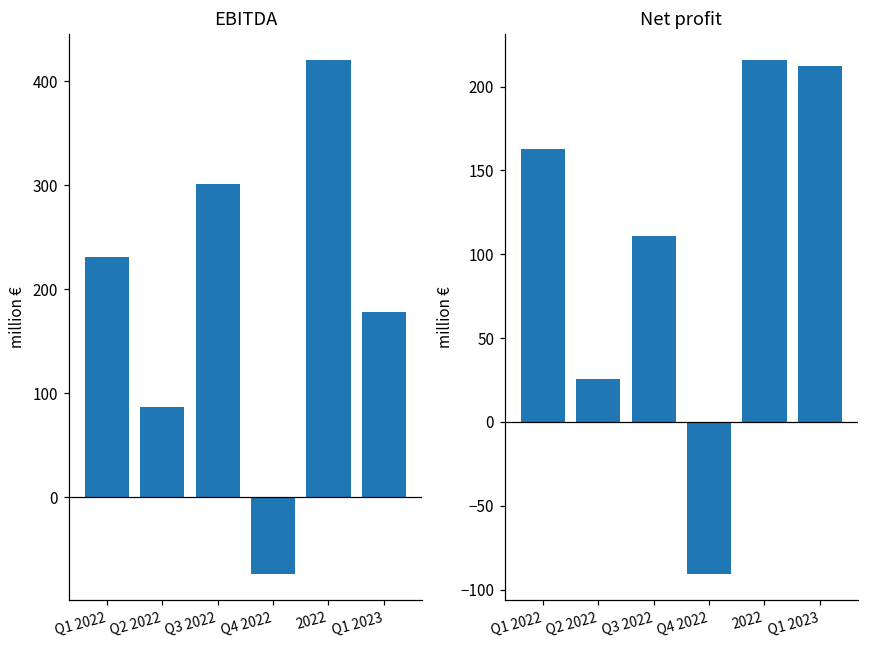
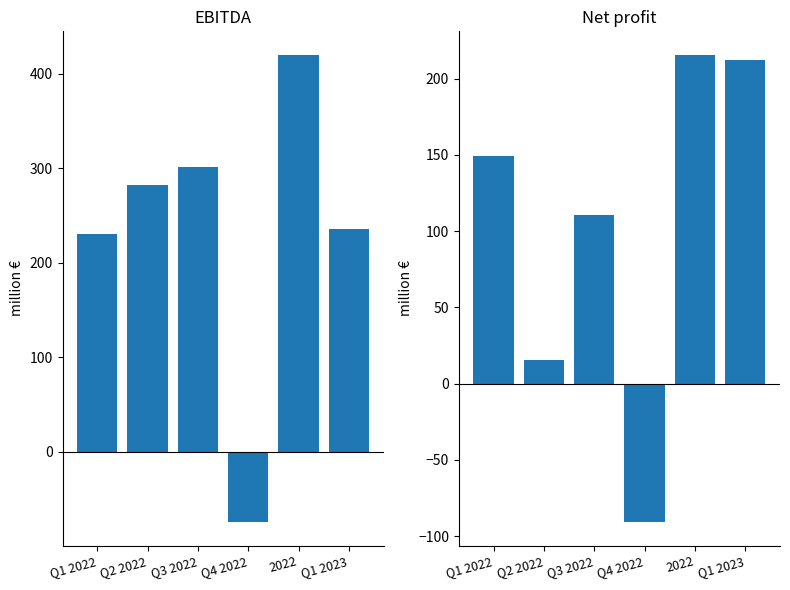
EBITDA, Q2 2022: 90 -> 280
EBITDA, Q1 2023: 180 -> 240
Net profit, Q1 2022: 163 -> 149
Net profit, Q2 2022: 25 -> 15
